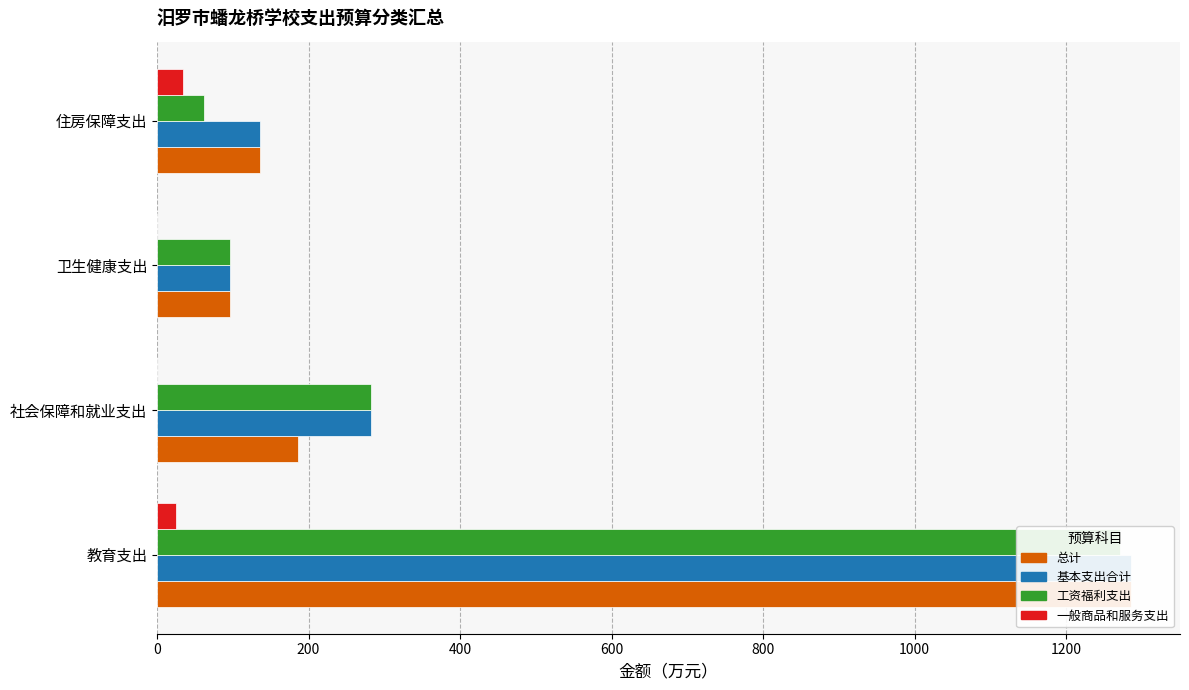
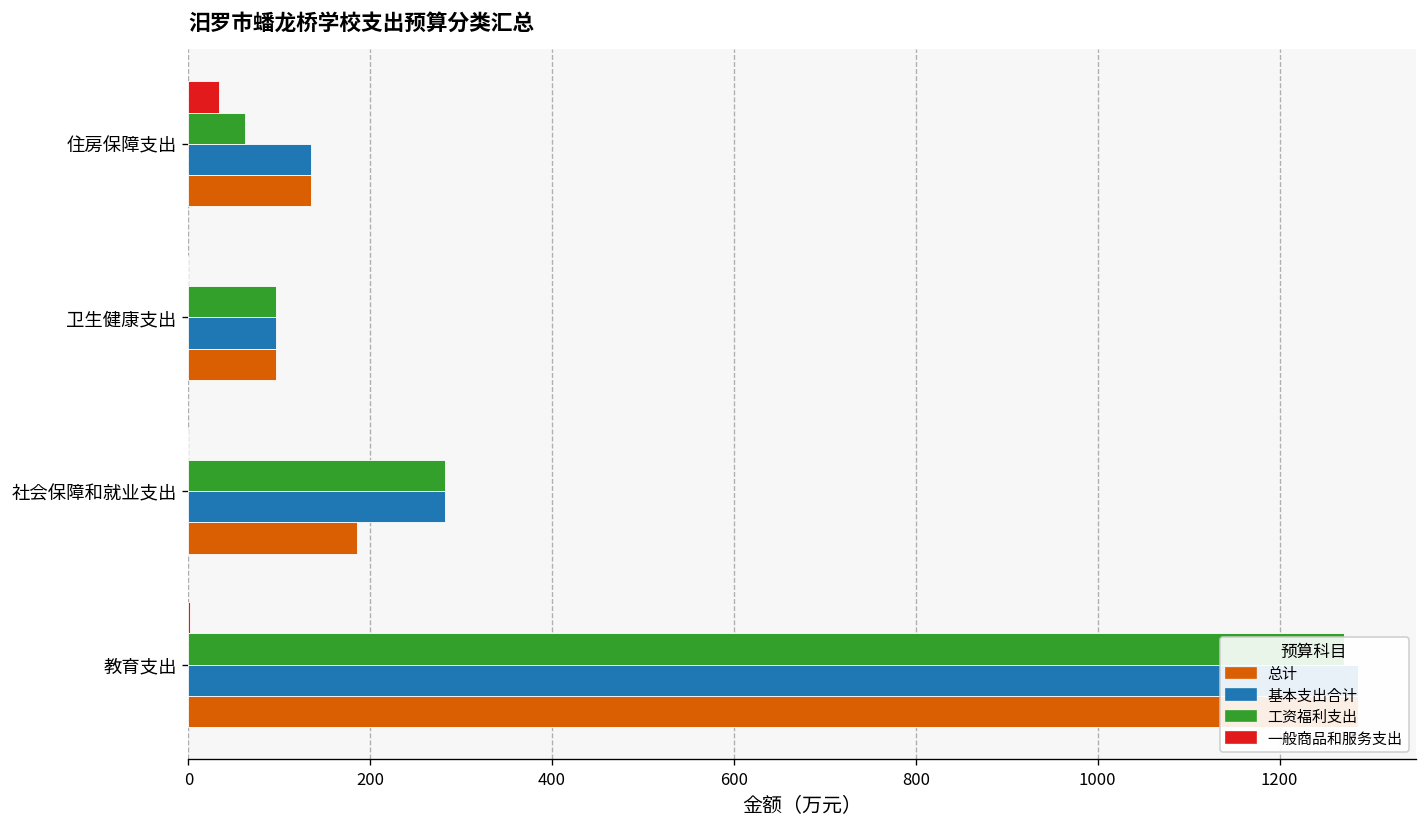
一般商品和服务支出, 教育支出: 30 -> 0
